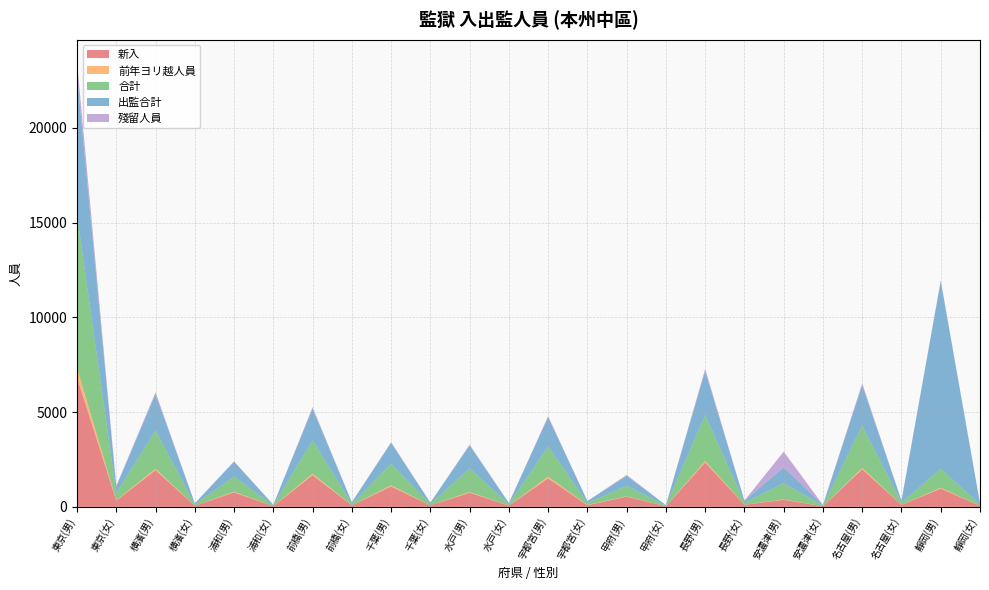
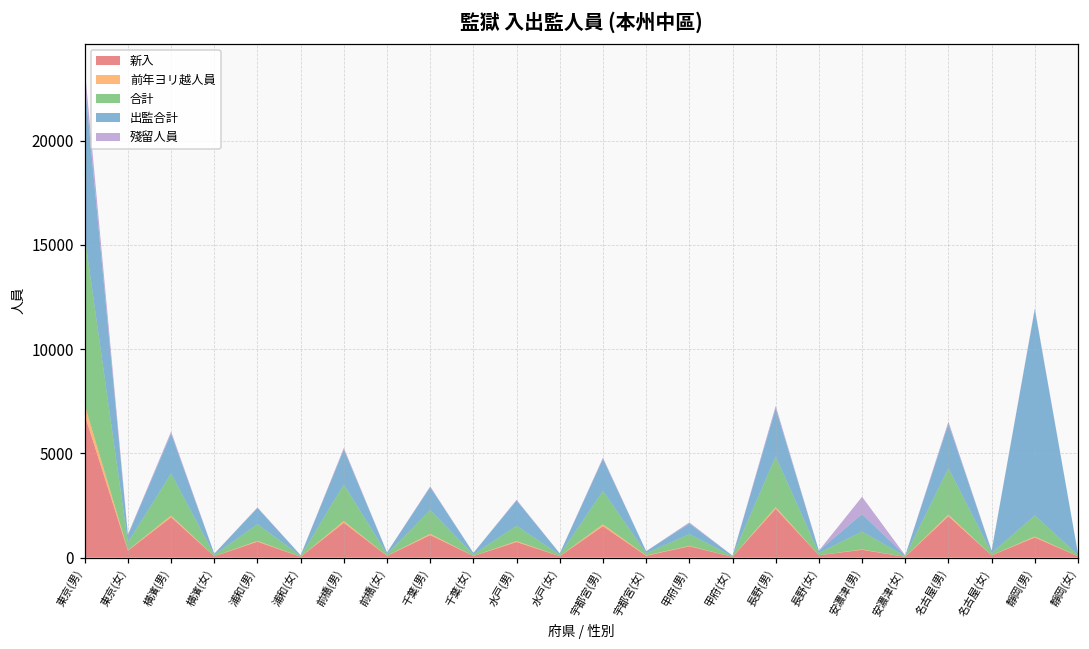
合計, 水戸(男): 1200 -> 700
